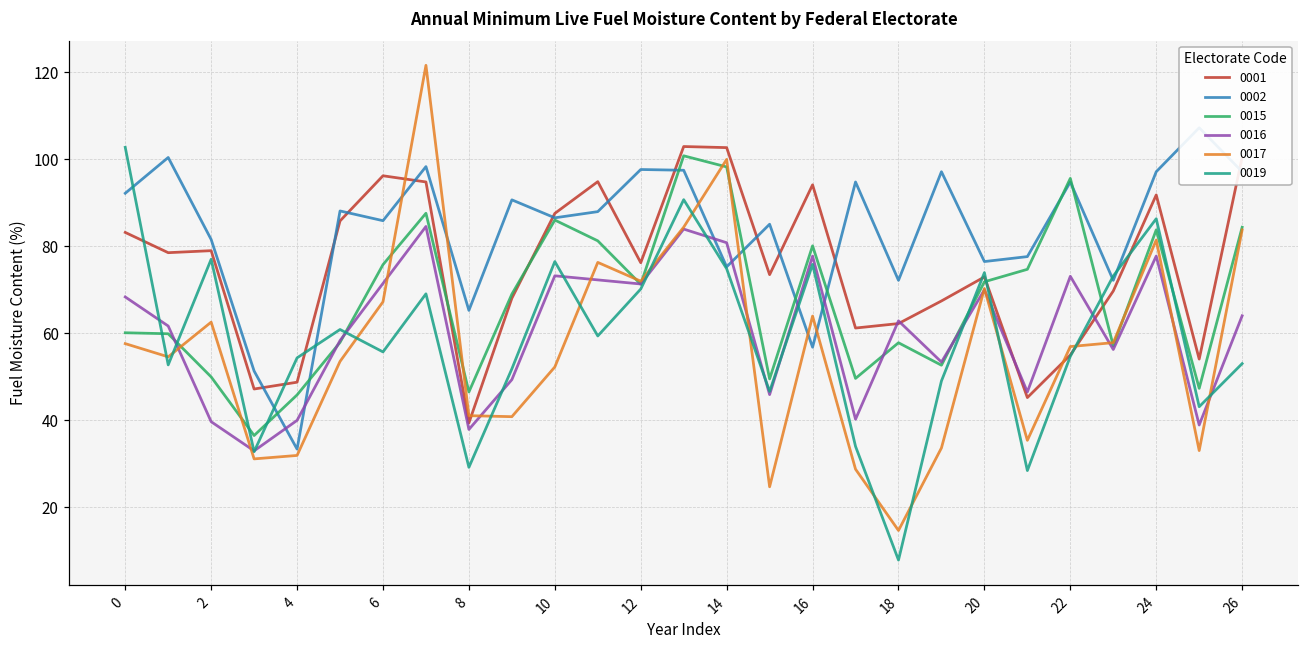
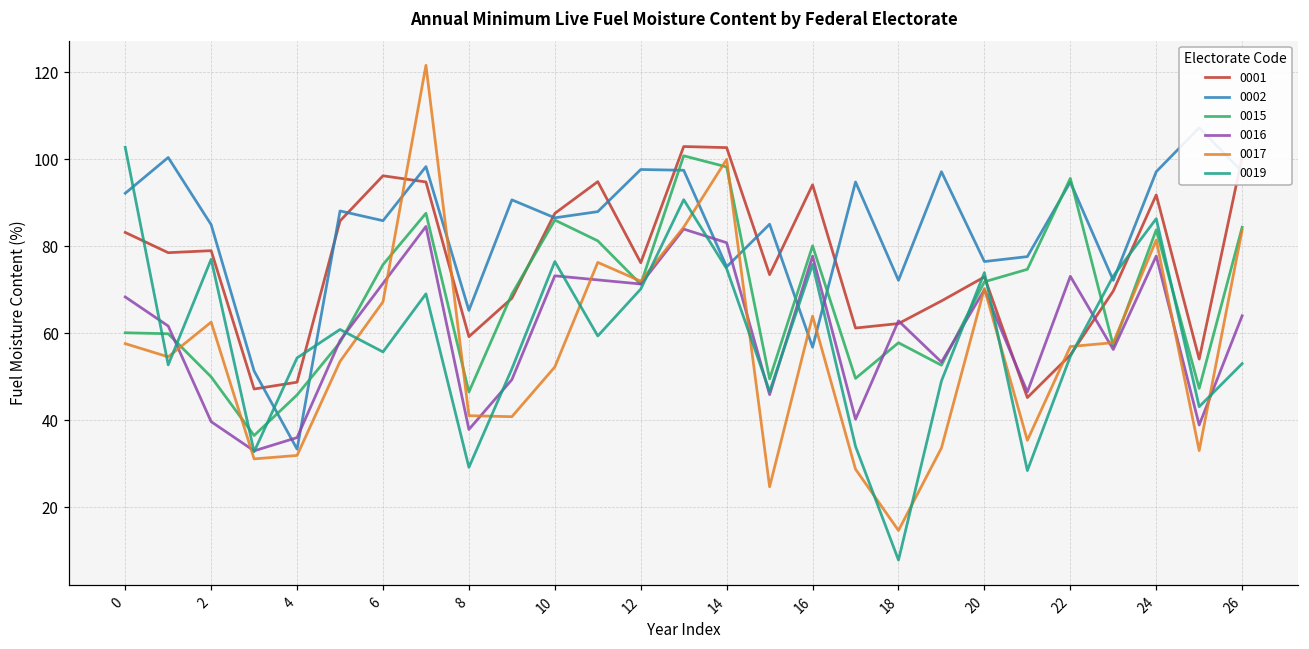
0002, 2: 82 -> 85
0016, 4: 40 -> 36
0001, 8: 39 -> 59
